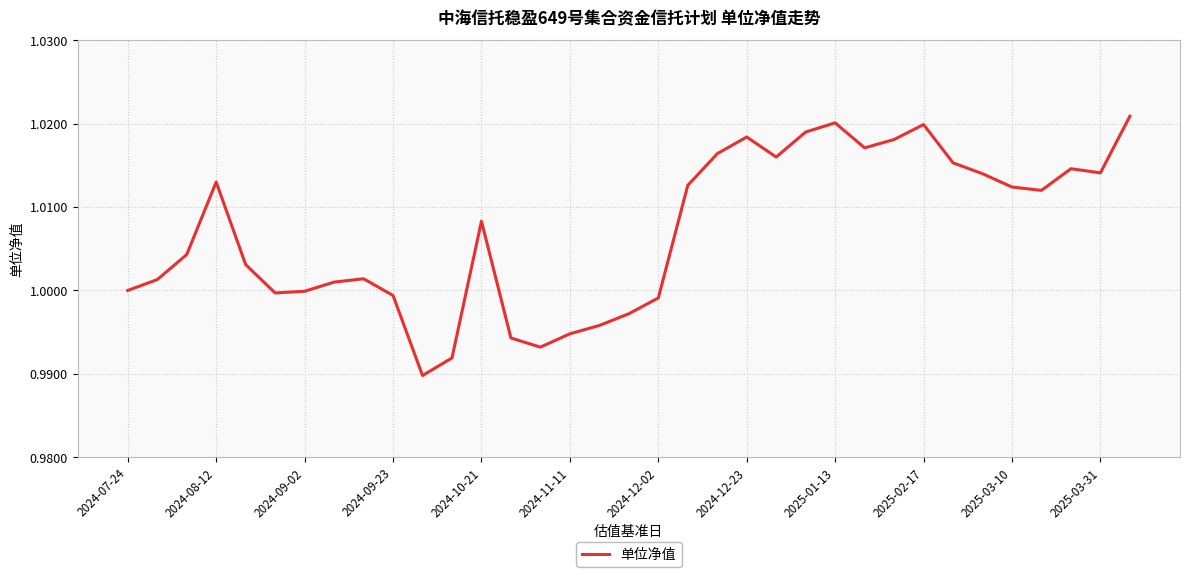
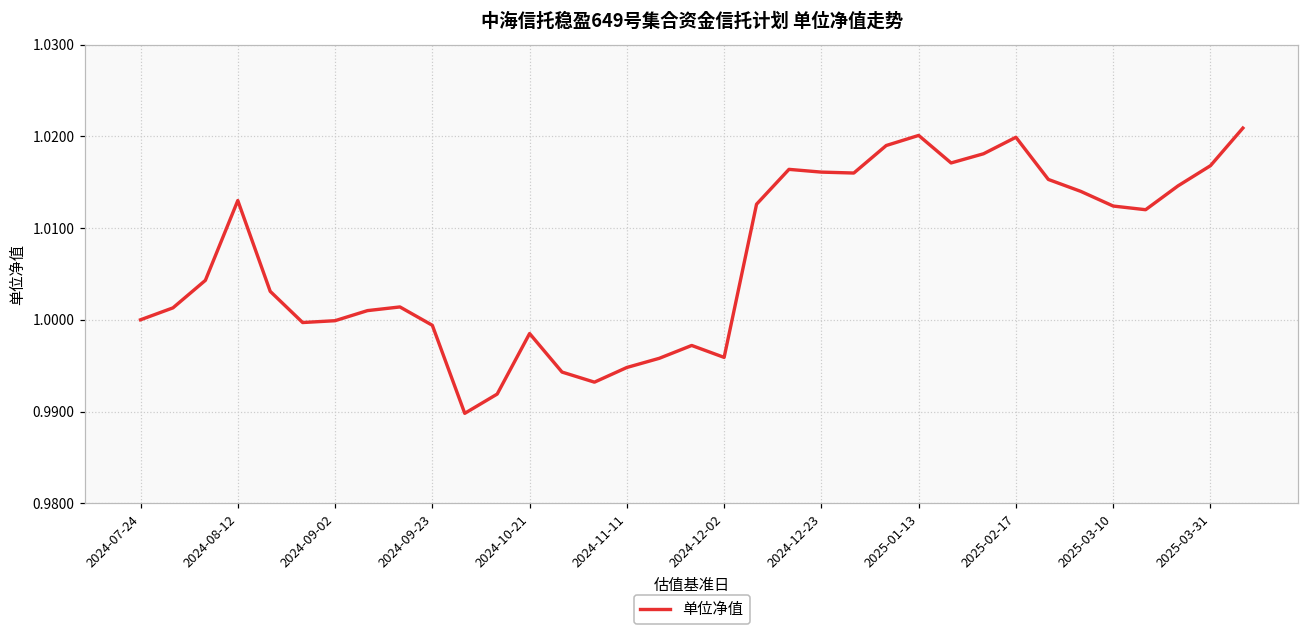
2024-10-21: 1.008 -> 0.999
2024-12-02: 0.999 -> 0.996
2024-12-23: 1.018 -> 1.016
2025-03-31: 1.014 -> 1.017
